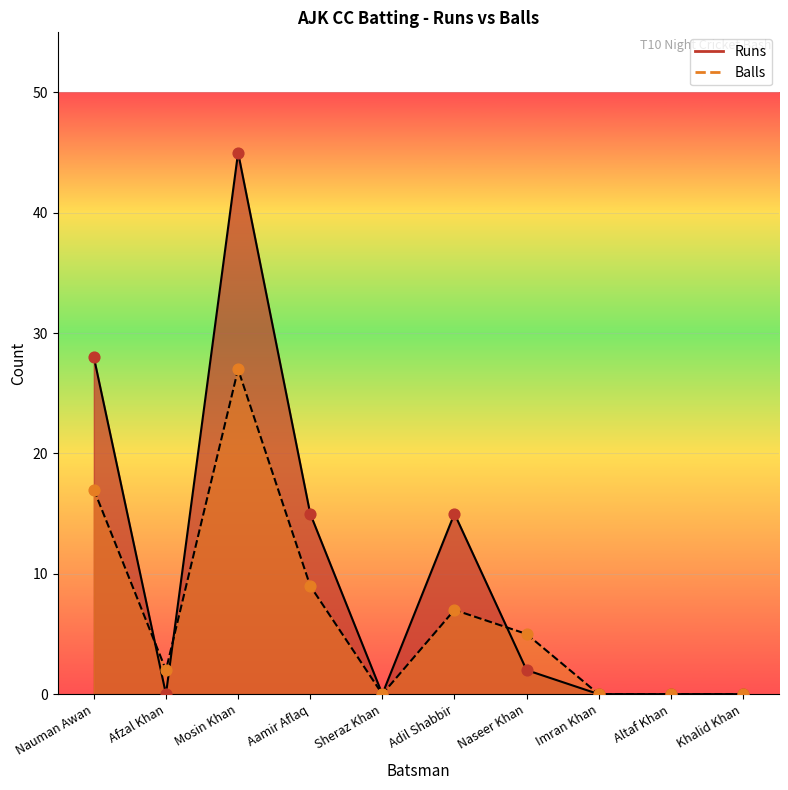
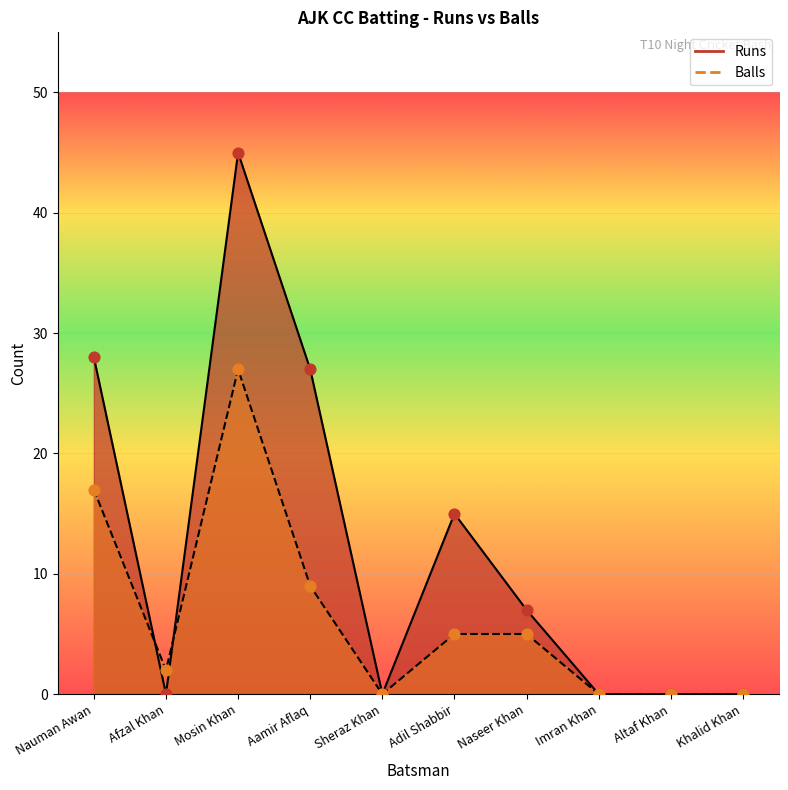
Runs, Aamir Aflaq: 15 -> 27
Balls, Adil Shabbir: 7 -> 5
Runs, Naseer Khan: 2 -> 7
